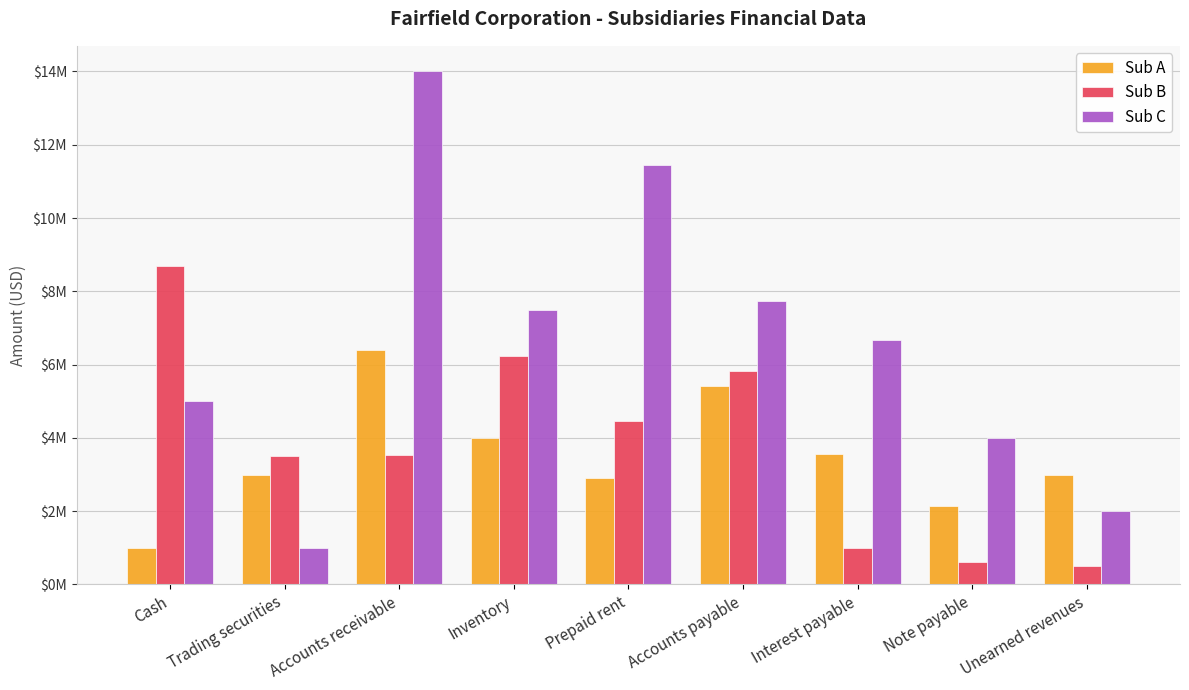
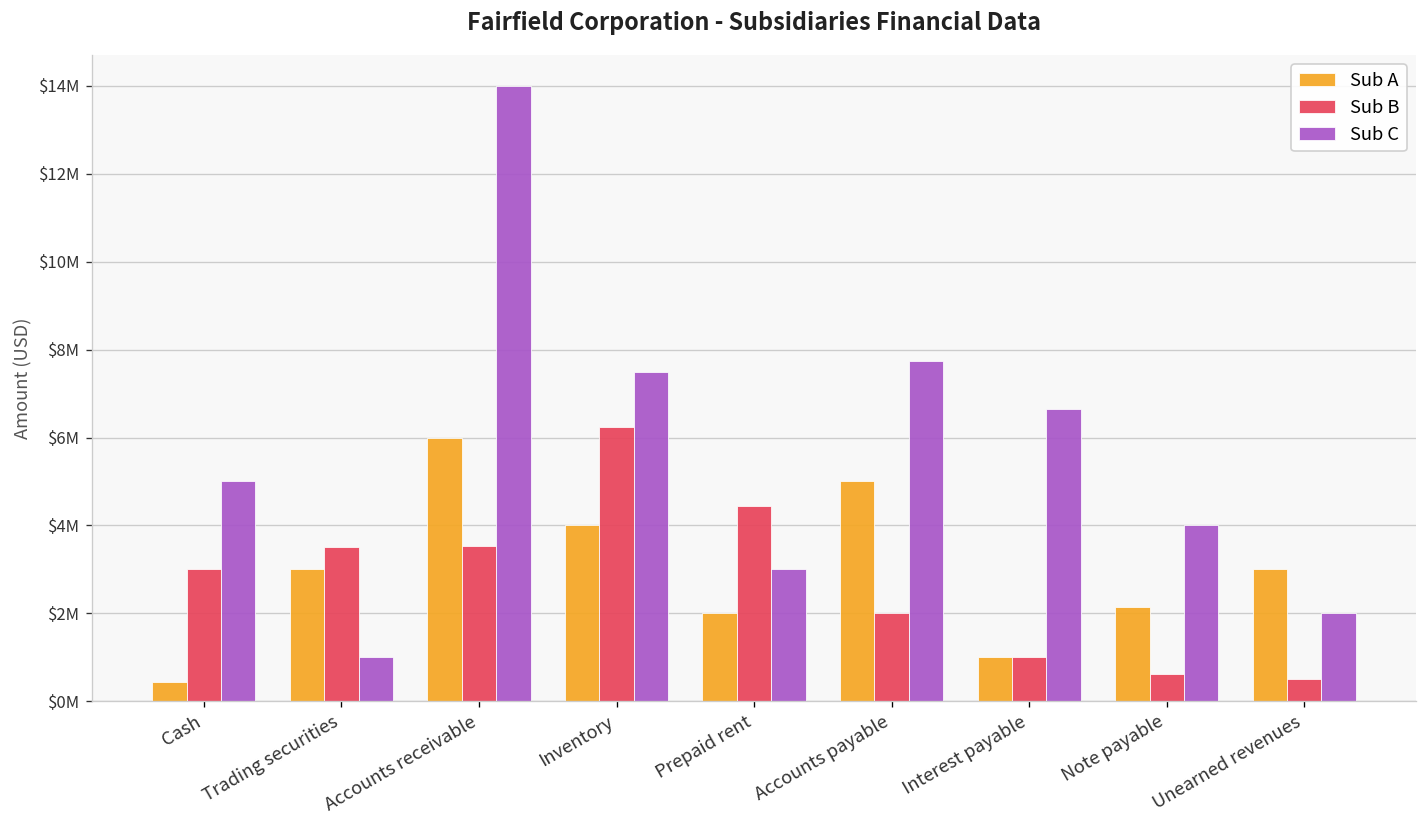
Sub A, Cash: $1000000 -> $500000
Sub B, Cash: $8700000 -> $3000000
Sub A, Accounts receivable: $6400000 -> $6000000
Sub A, Prepaid rent: $2900000 -> $2000000
Sub C, Prepaid rent: $11400000 -> $3000000
Sub A, Accounts payable: $5400000 -> $5000000
Sub B, Accounts payable: $5800000 -> $2000000
Sub A, Interest payable: $3600000 -> $1000000
